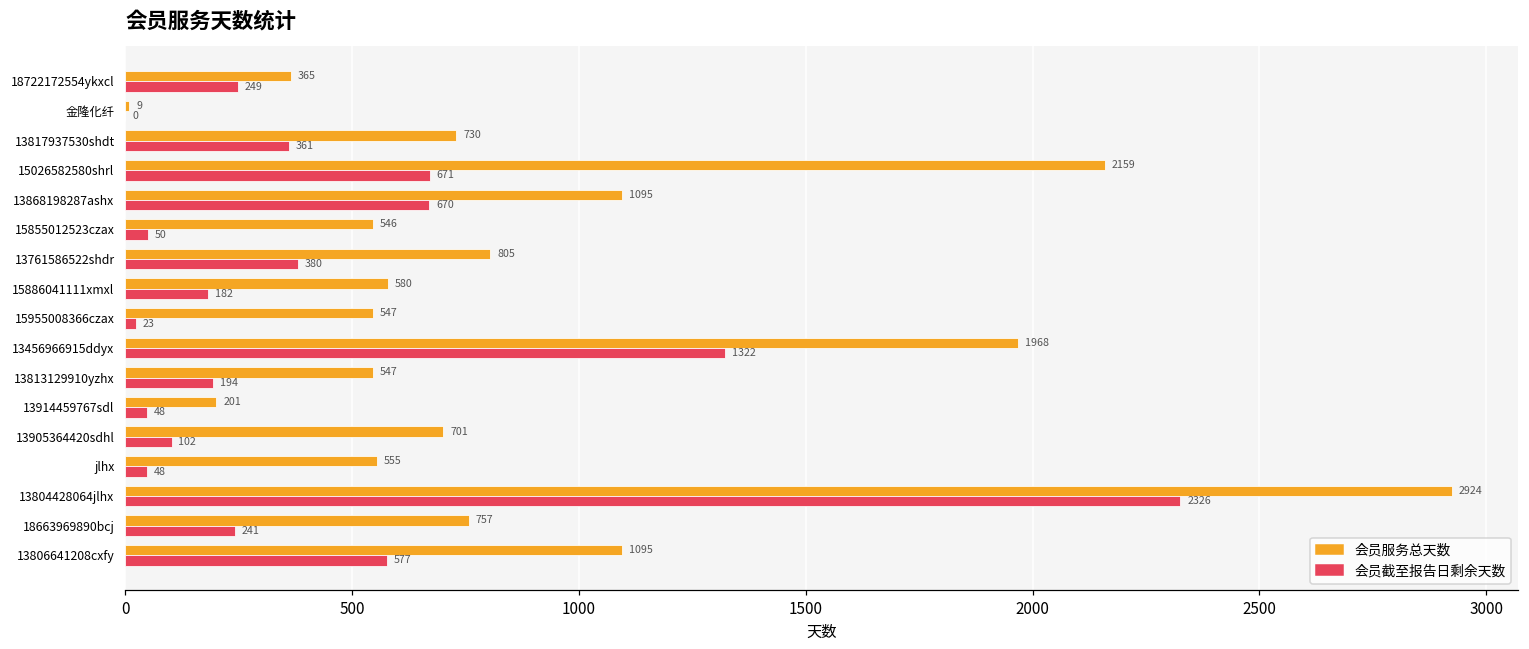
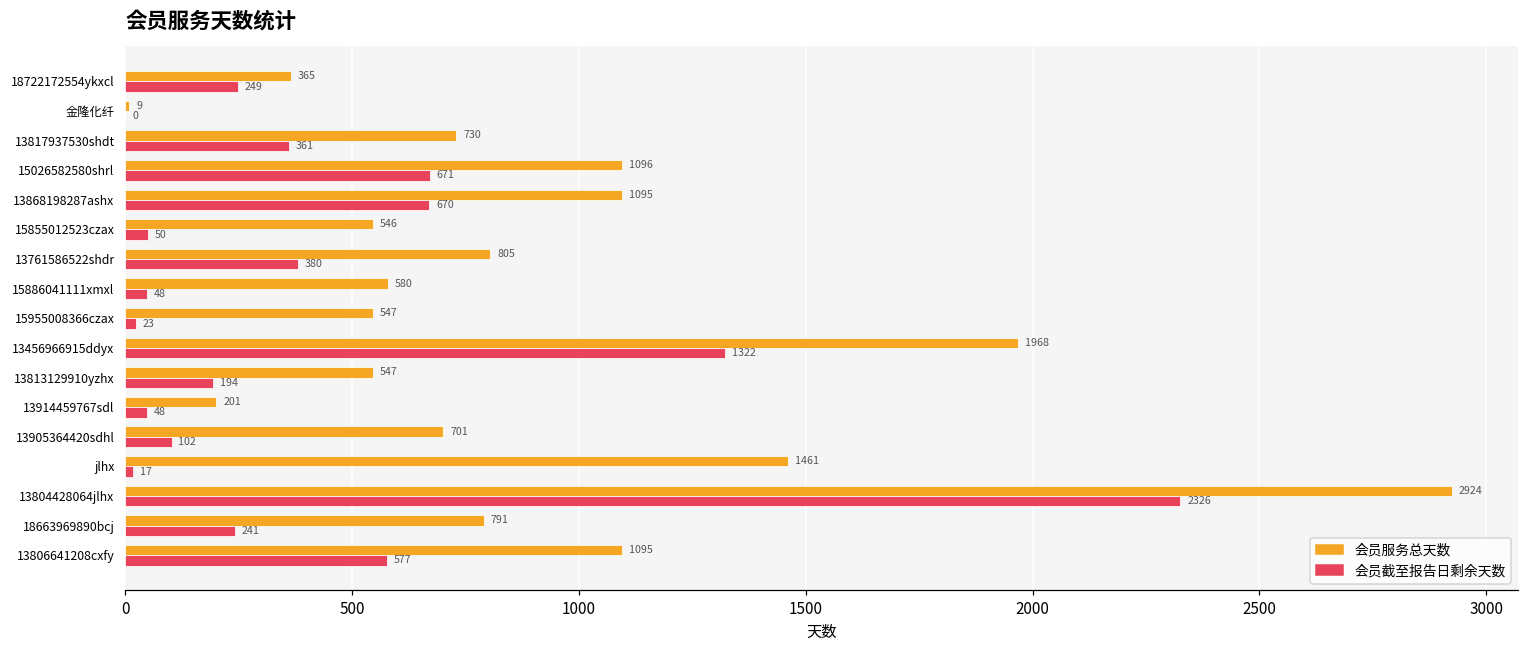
会员服务总天数, 15026582580shrl: 2159 -> 1096
会员截至报告日剩余天数, 15886041111xmxl: 182 -> 48
会员服务总天数, jlhx: 555 -> 1461
会员截至报告日剩余天数, jlhx: 48 -> 17
会员服务总天数, 18663969890bcj: 757 -> 791
